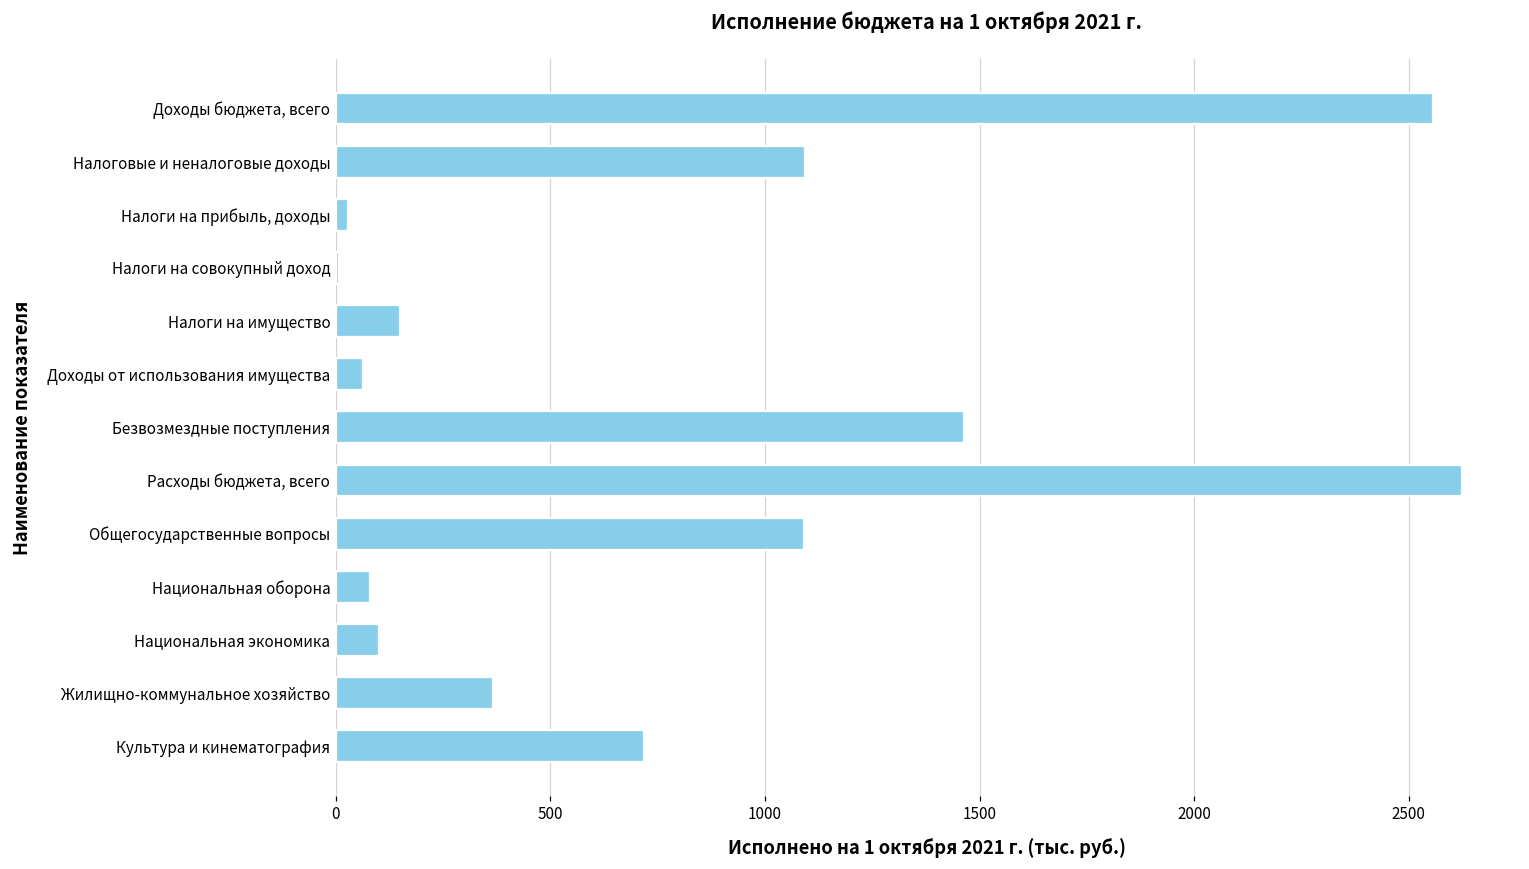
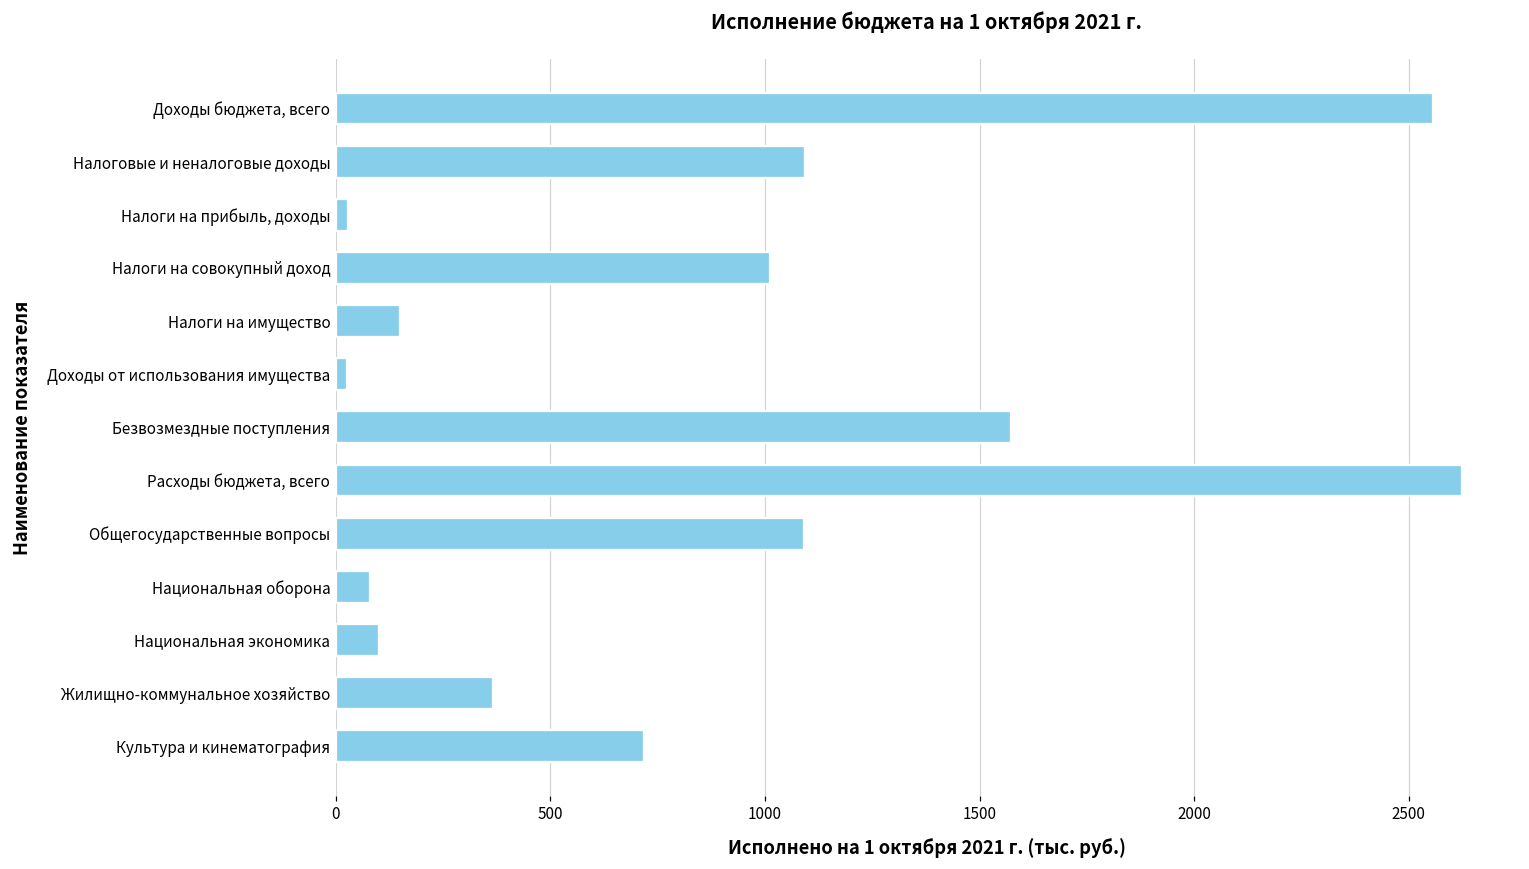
Налоги на совокупный доход: 10 -> 1010
Доходы от использования имущества: 60 -> 30
Безвозмездные поступления: 1460 -> 1570
